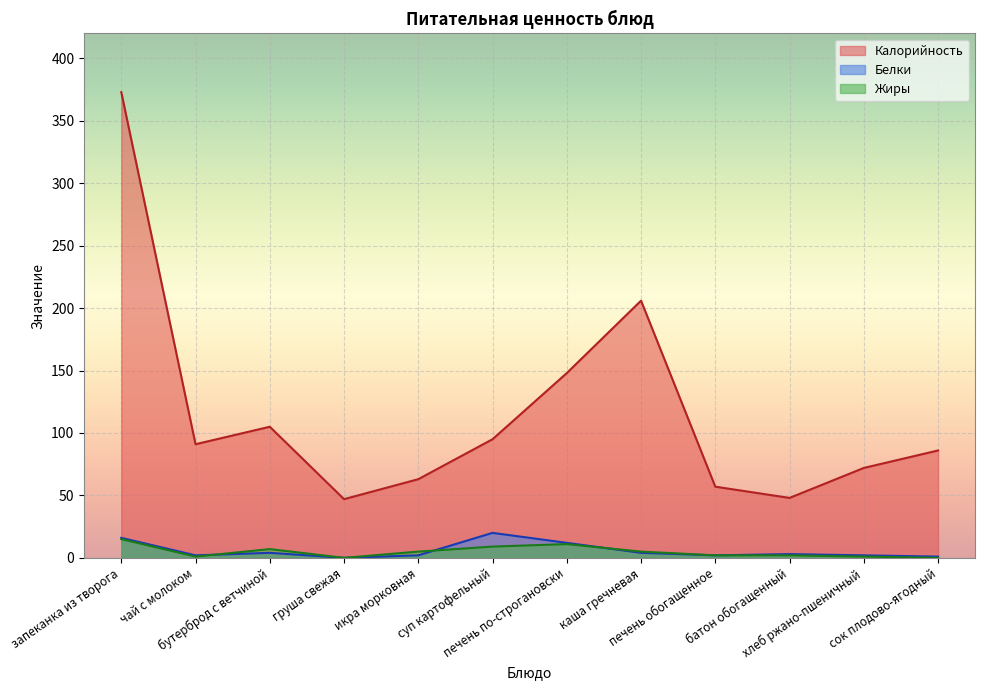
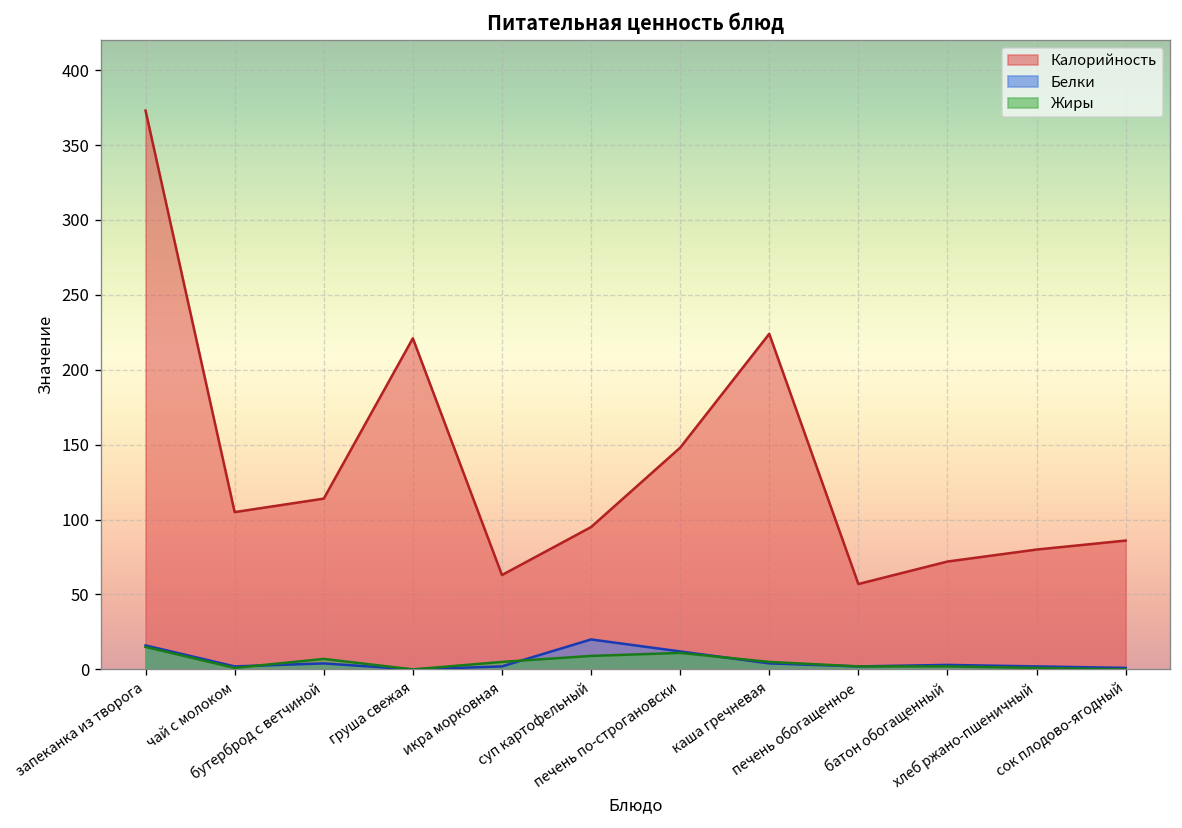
Калорийность, чай с молоком: 91 -> 105
Калорийность, бутерброд с ветчиной: 105 -> 114
Калорийность, груша свежая: 47 -> 221
Калорийность, каша гречневая: 206 -> 224
Калорийность, батон обогащенный: 48 -> 72
Калорийность, хлеб ржано-пшеничный: 72 -> 80
